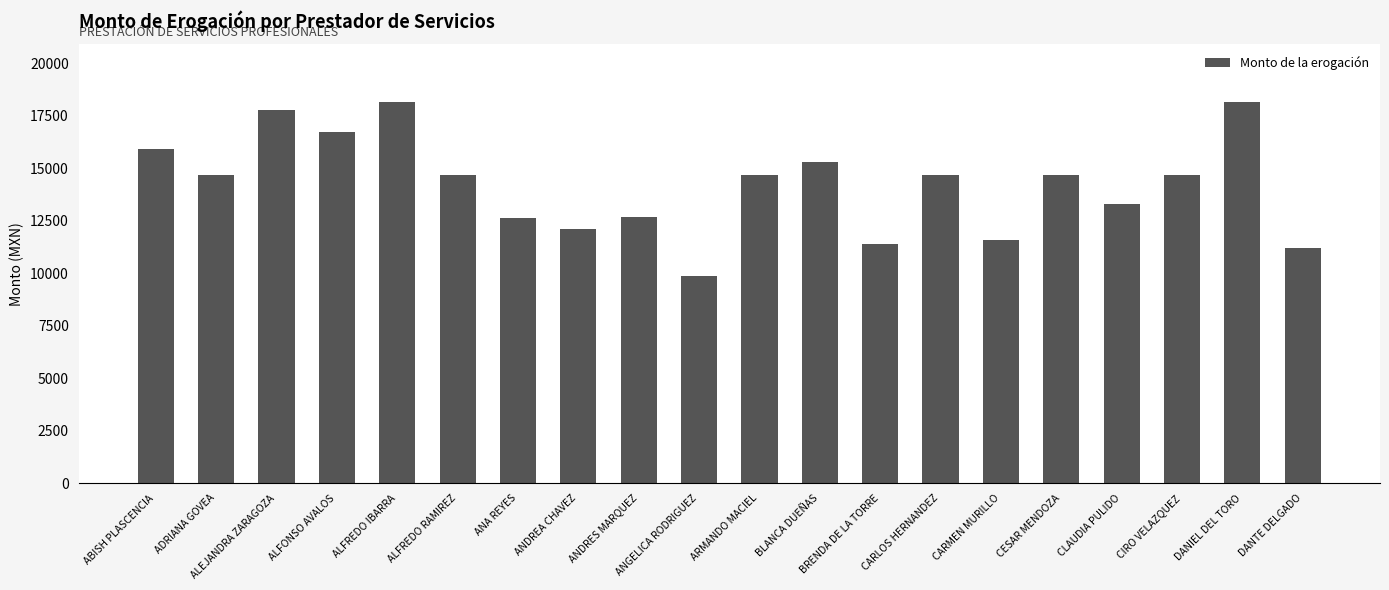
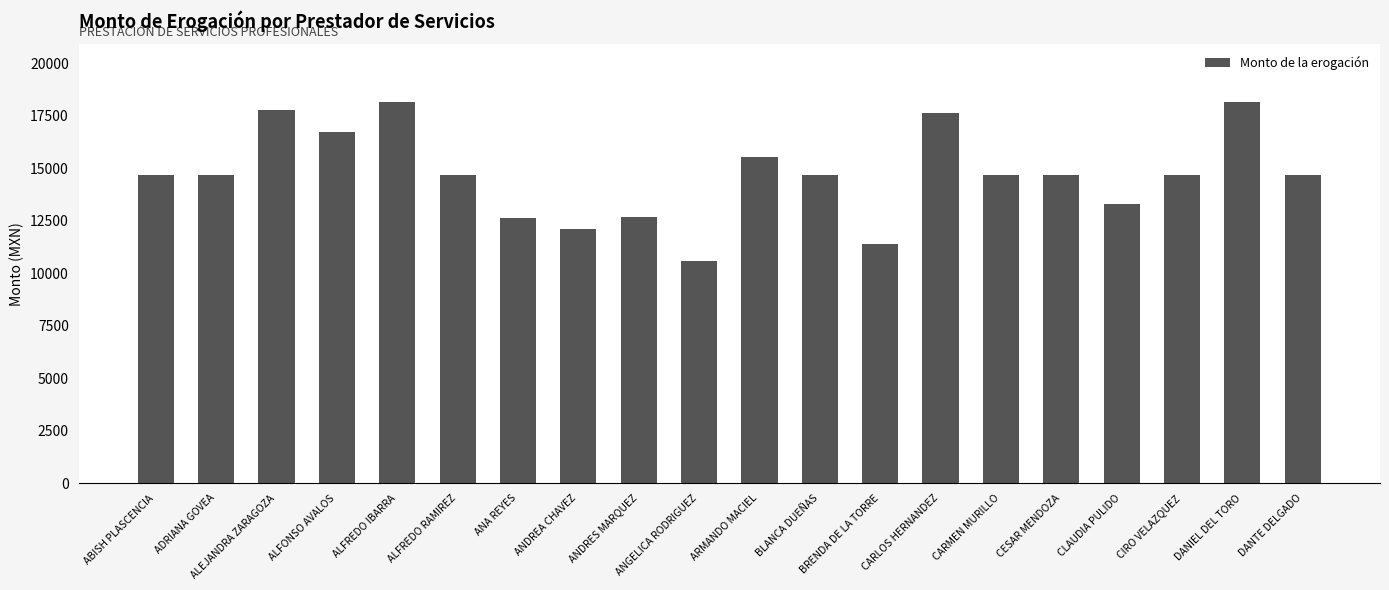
ABISH PLASCENCIA: 15900 -> 14700
ANGELICA RODRIGUEZ: 9900 -> 10600
ARMANDO MACIEL: 14700 -> 15600
BLANCA DUEÑAS: 15300 -> 14700
CARLOS HERNANDEZ: 14700 -> 17600
CARMEN MURILLO: 11600 -> 14700
DANTE DELGADO: 11200 -> 14700
